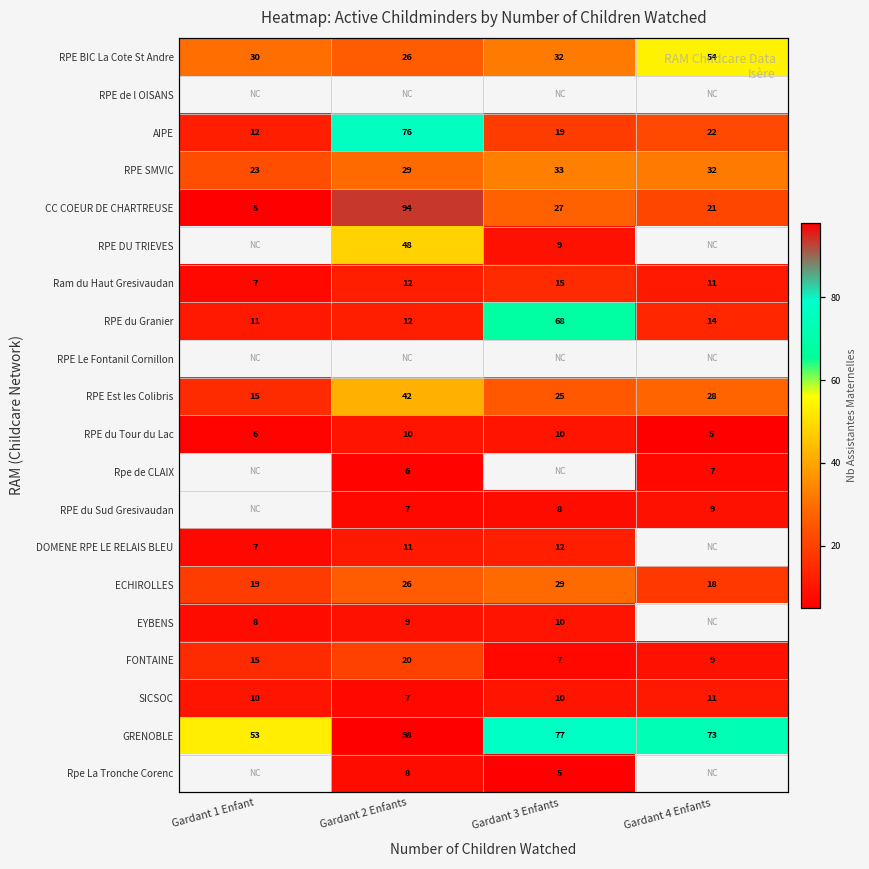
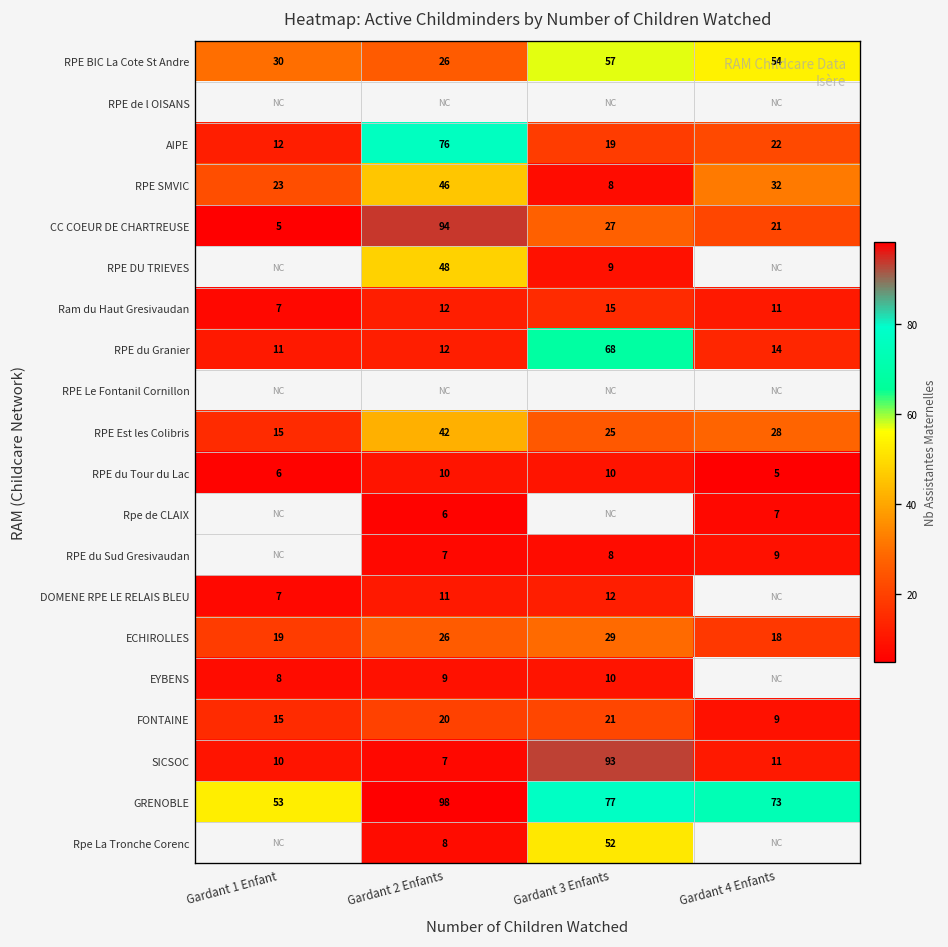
RPE BIC La Cote St Andre, Gardant 3 Enfants: 32 -> 57
RPE SMVIC, Gardant 2 Enfants: 29 -> 46
RPE SMVIC, Gardant 3 Enfants: 33 -> 8
FONTAINE, Gardant 3 Enfants: 7 -> 21
SICSOC, Gardant 3 Enfants: 10 -> 93
Rpe La Tronche Corenc, Gardant 3 Enfants: 5 -> 52
